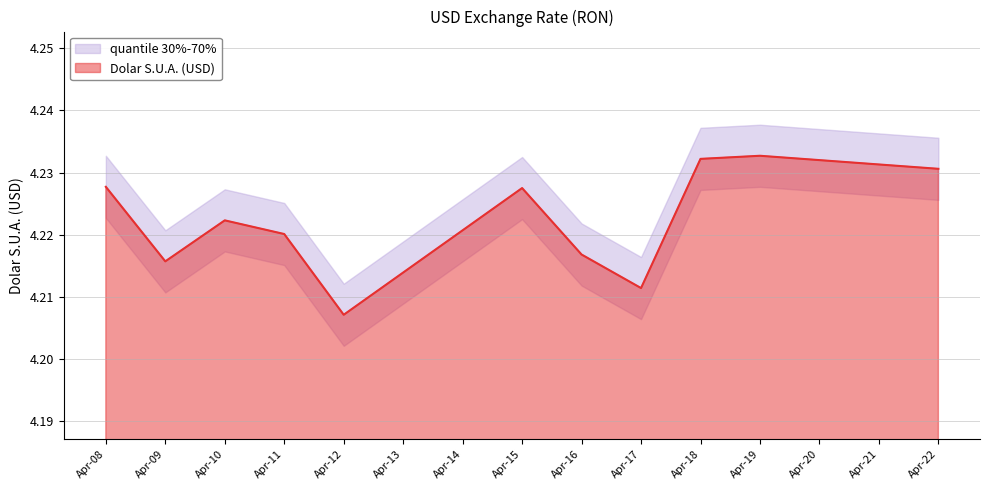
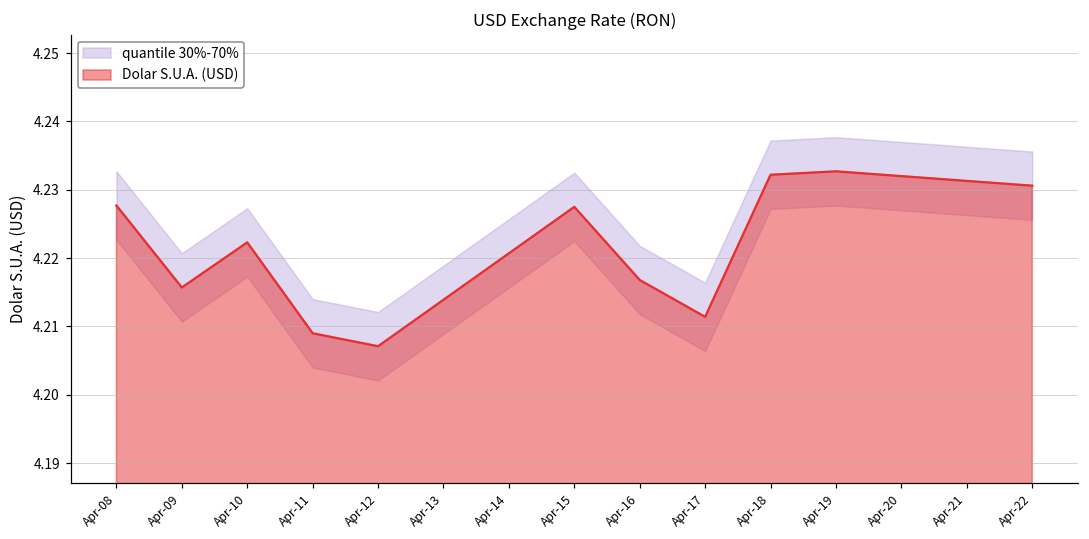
Dolar S.U.A. (USD), Apr-11: 4.220 -> 4.209
